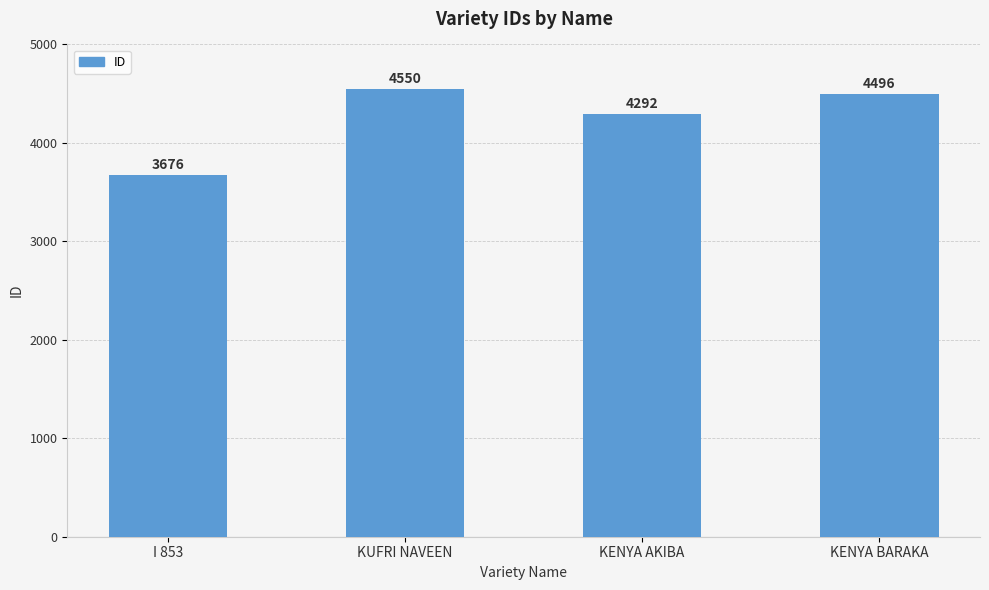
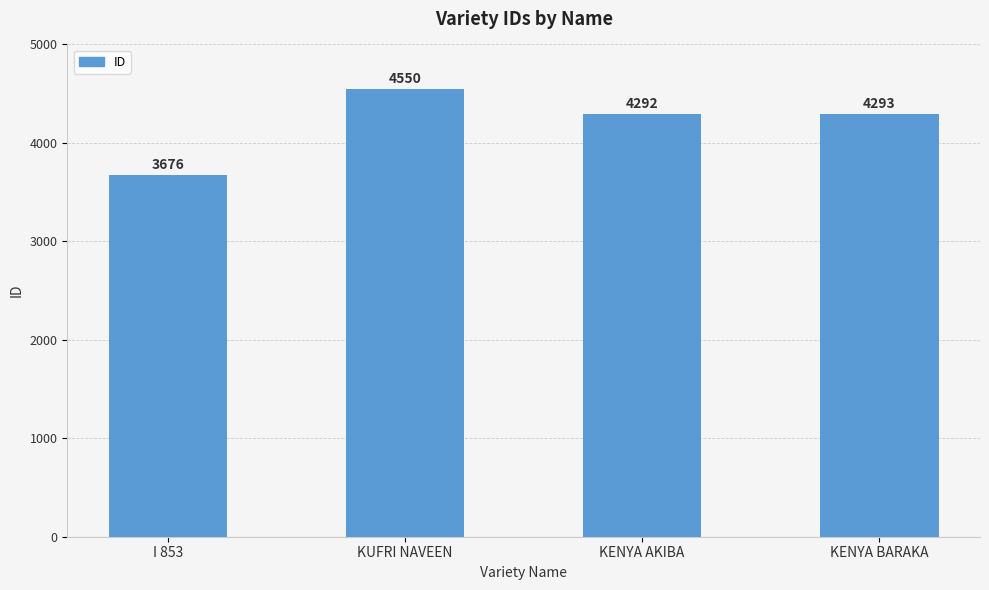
KENYA BARAKA: 4496 -> 4293
